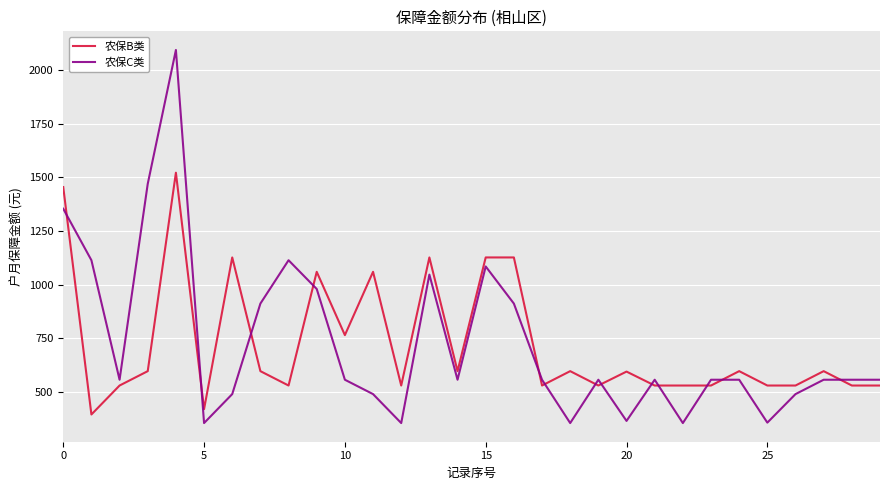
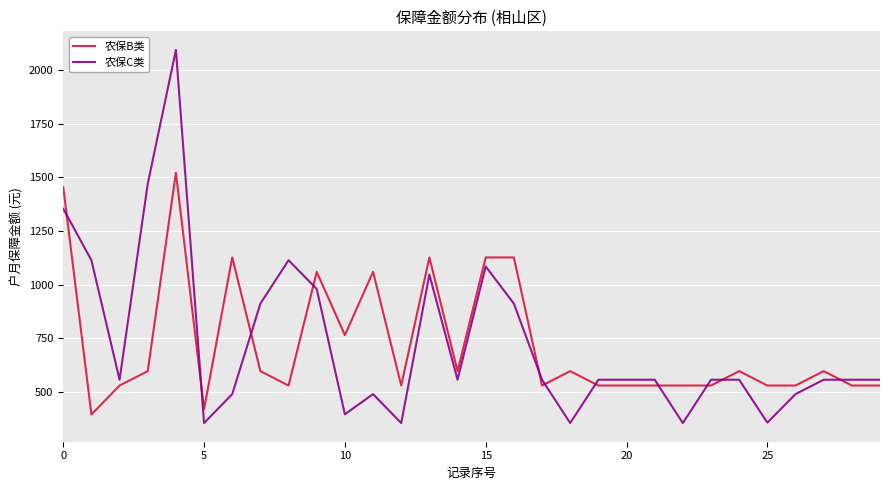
农保C类, 10: 560 -> 400
农保B类, 20: 600 -> 530
农保C类, 20: 370 -> 560
